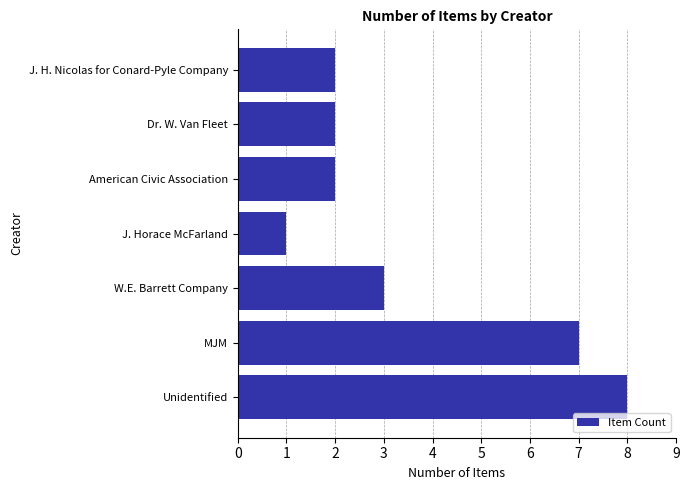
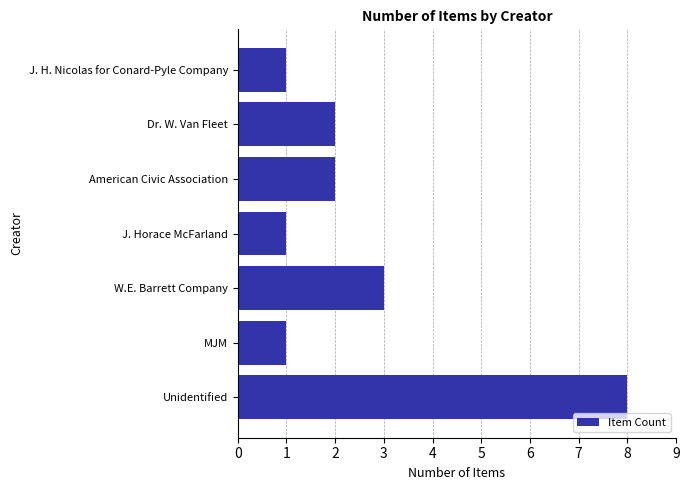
J. H. Nicolas for Conard-Pyle Company: 2 -> 1
MJM: 7 -> 1
